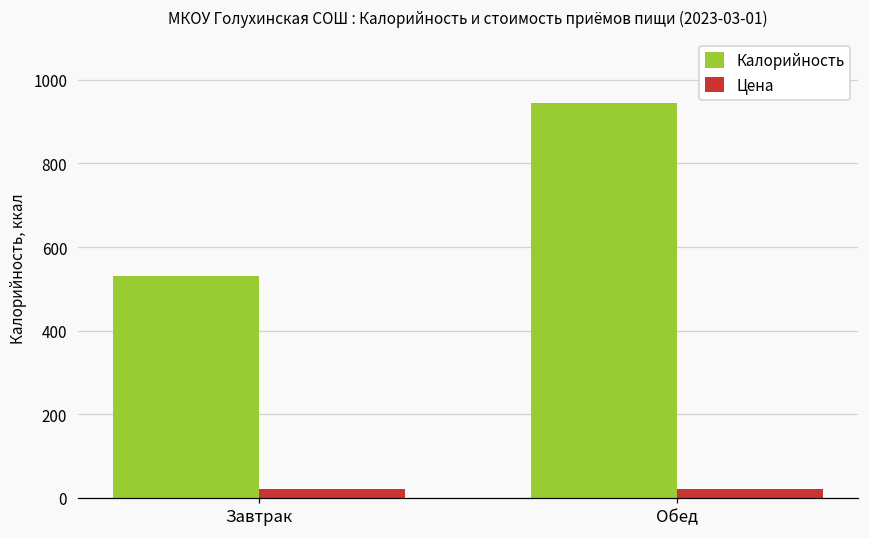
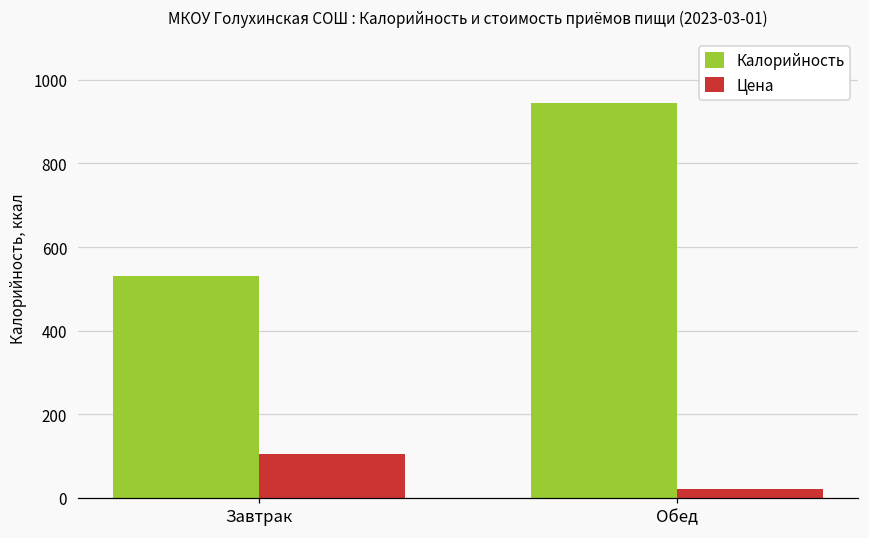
Цена, Завтрак: 20 -> 110
